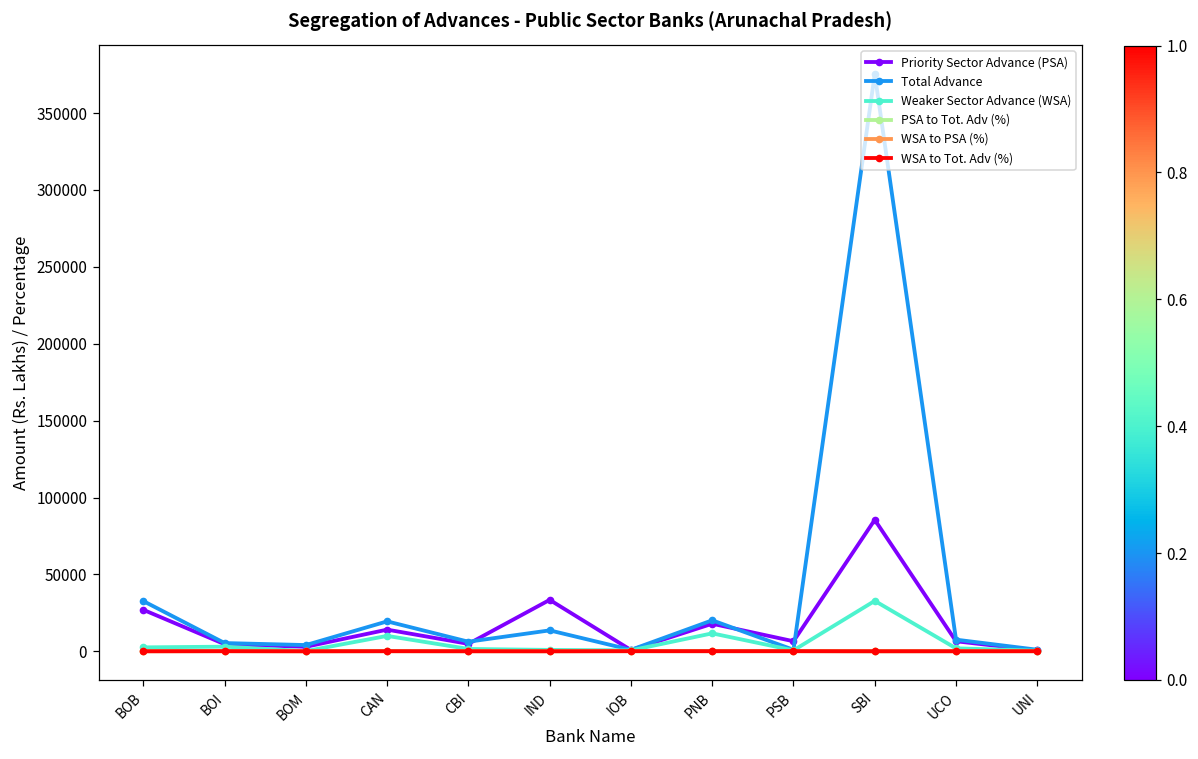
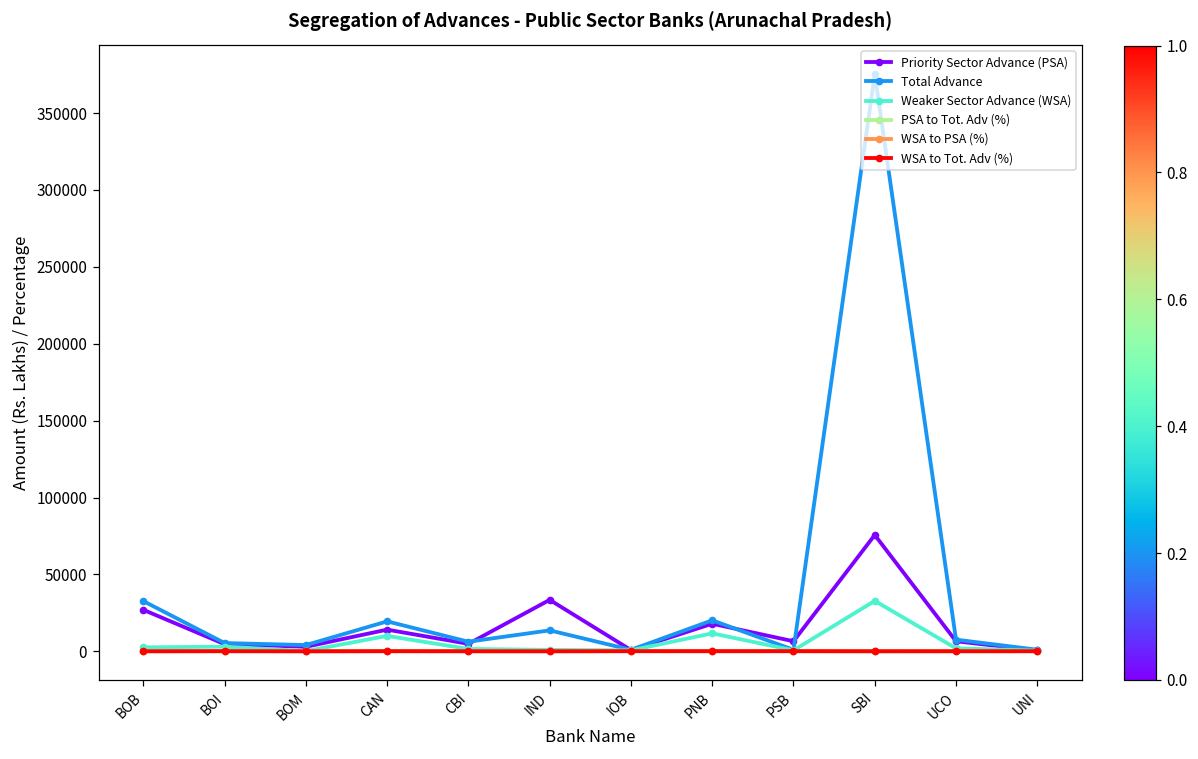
Priority Sector Advance (PSA), SBI: 85000 -> 76000
